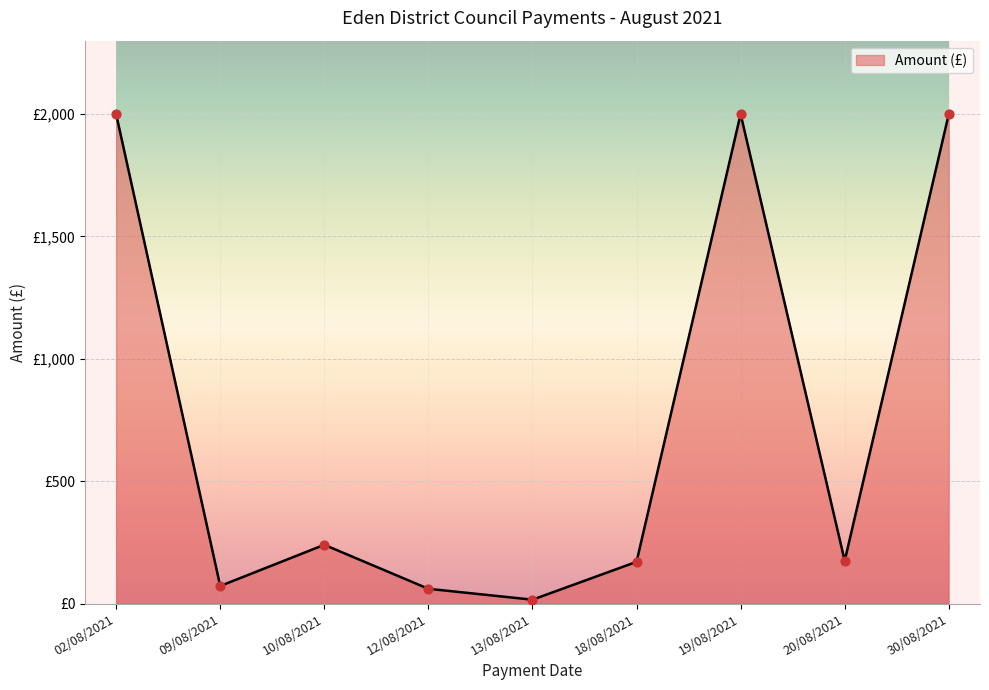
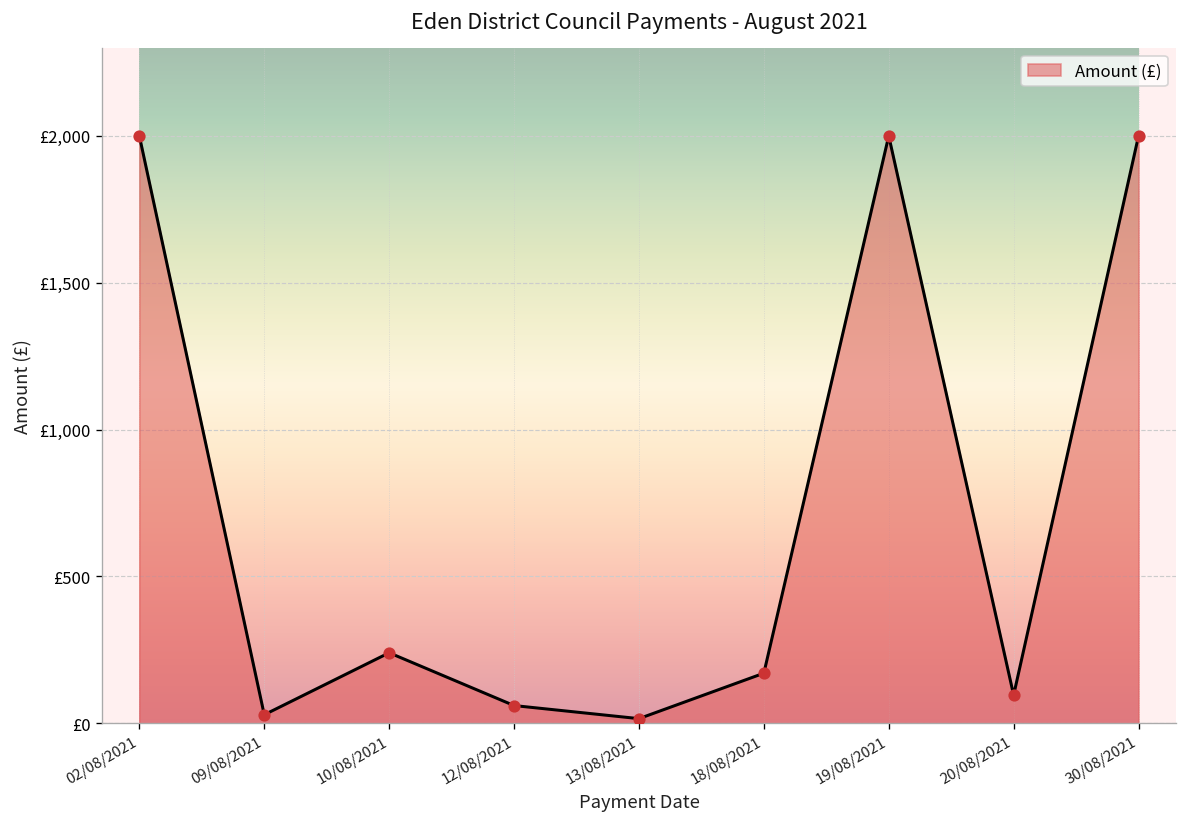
09/08/2021: £70 -> £30
20/08/2021: £170 -> £100
